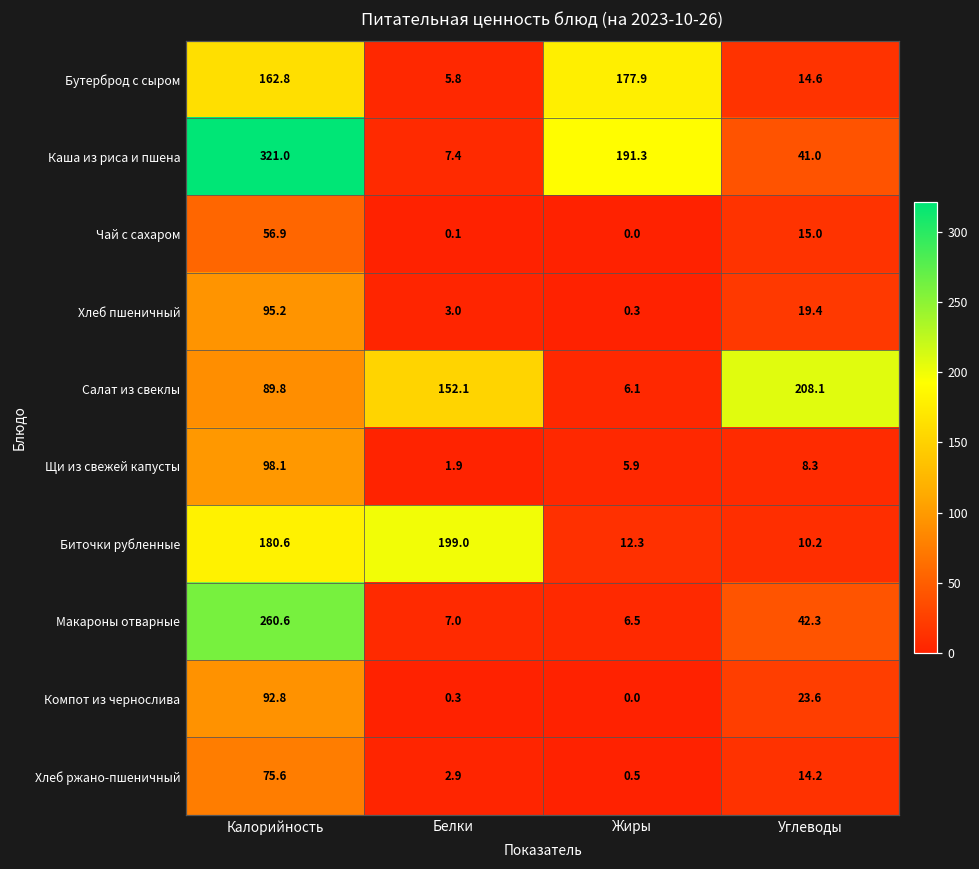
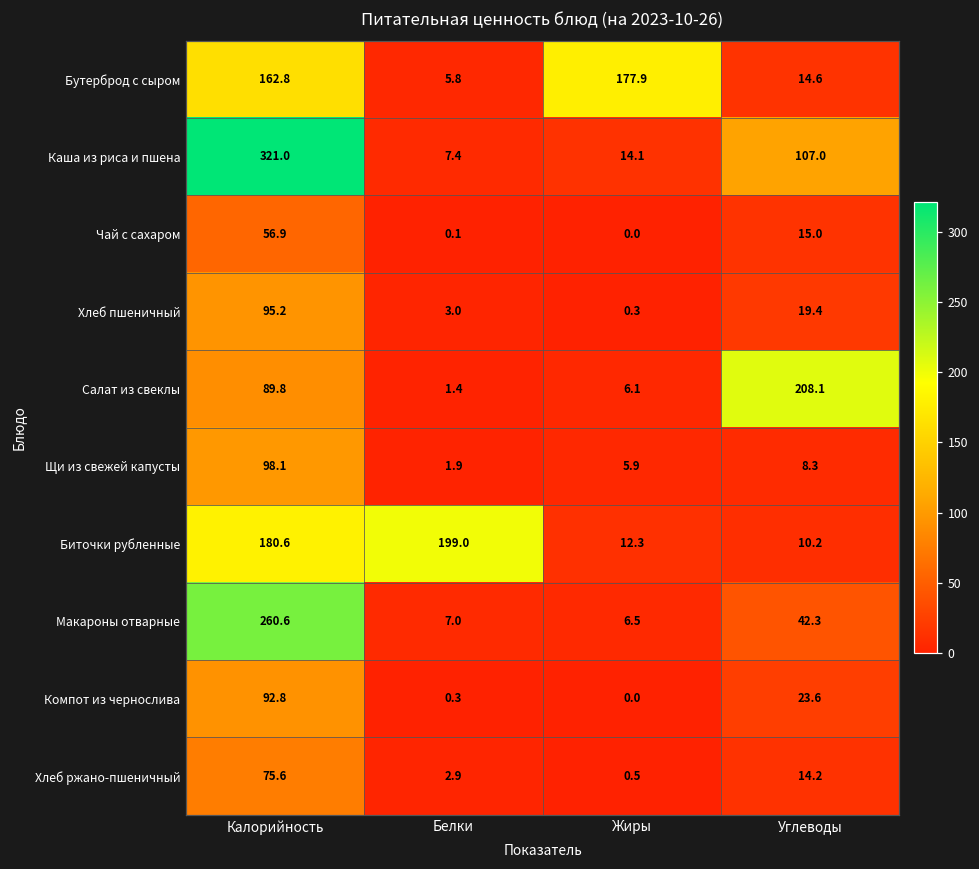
Каша из риса и пшена, Жиры: 191.3 -> 14.1
Каша из риса и пшена, Углеводы: 41.0 -> 107.0
Салат из свеклы, Белки: 152.1 -> 1.4
